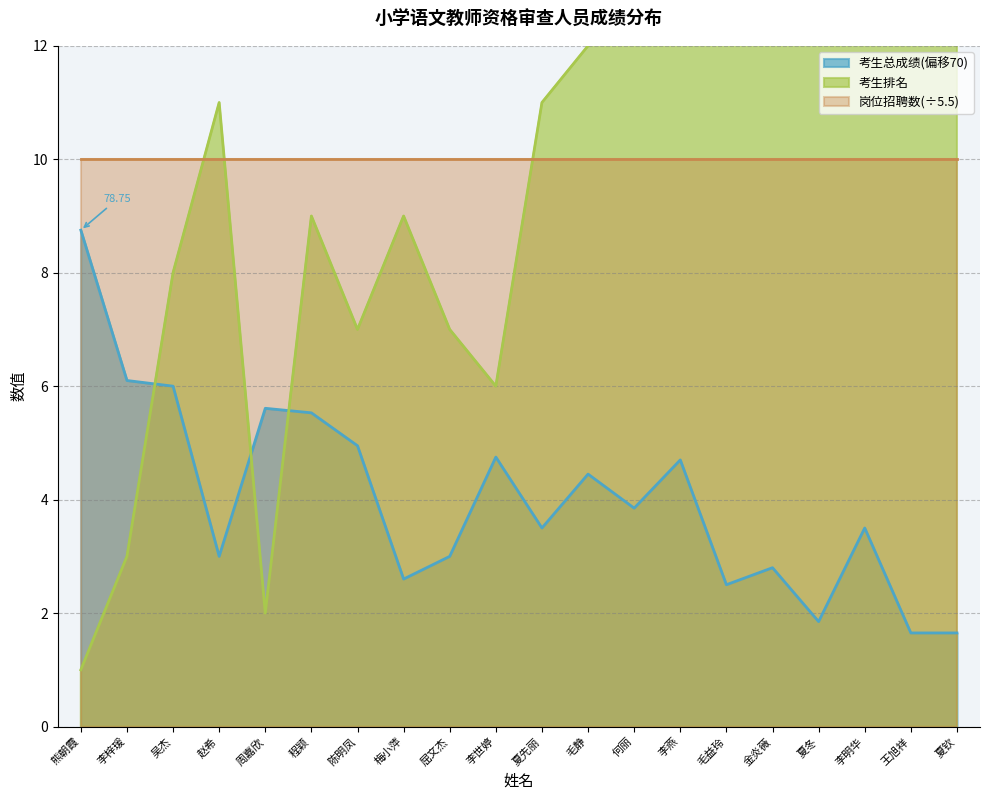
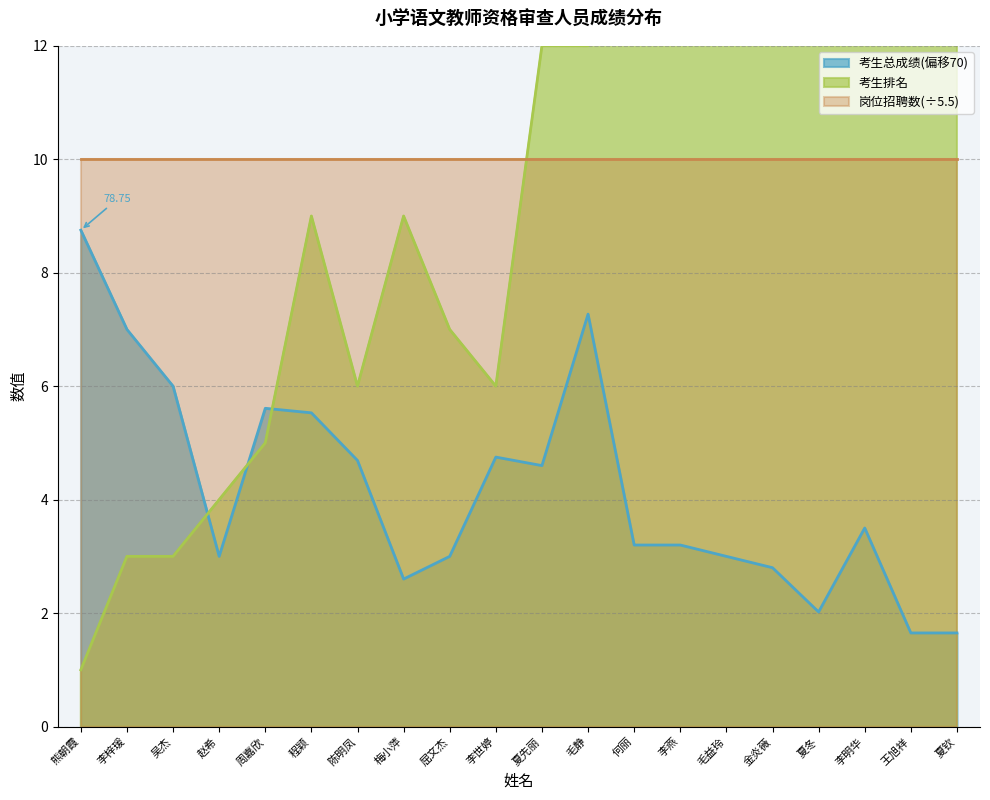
考生总成绩(偏移70), 李梓瑗: 6.1 -> 7.0
考生排名, 吴杰: 8 -> 3
考生排名, 赵希: 11 -> 4
考生排名, 周嘉欣: 2 -> 5
考生总成绩(偏移70), 陈明凤: 5.0 -> 4.7
考生排名, 陈明凤: 7 -> 6
考生总成绩(偏移70), 夏先丽: 3.5 -> 4.6
考生排名, 夏先丽: 11 -> 12
考生总成绩(偏移70), 毛静: 4.5 -> 7.3
考生总成绩(偏移70), 何丽: 3.8 -> 3.2
考生总成绩(偏移70), 李燕: 4.7 -> 3.2
考生总成绩(偏移70), 毛益玲: 2.5 -> 3.0
考生总成绩(偏移70), 夏冬: 1.8 -> 2.0
